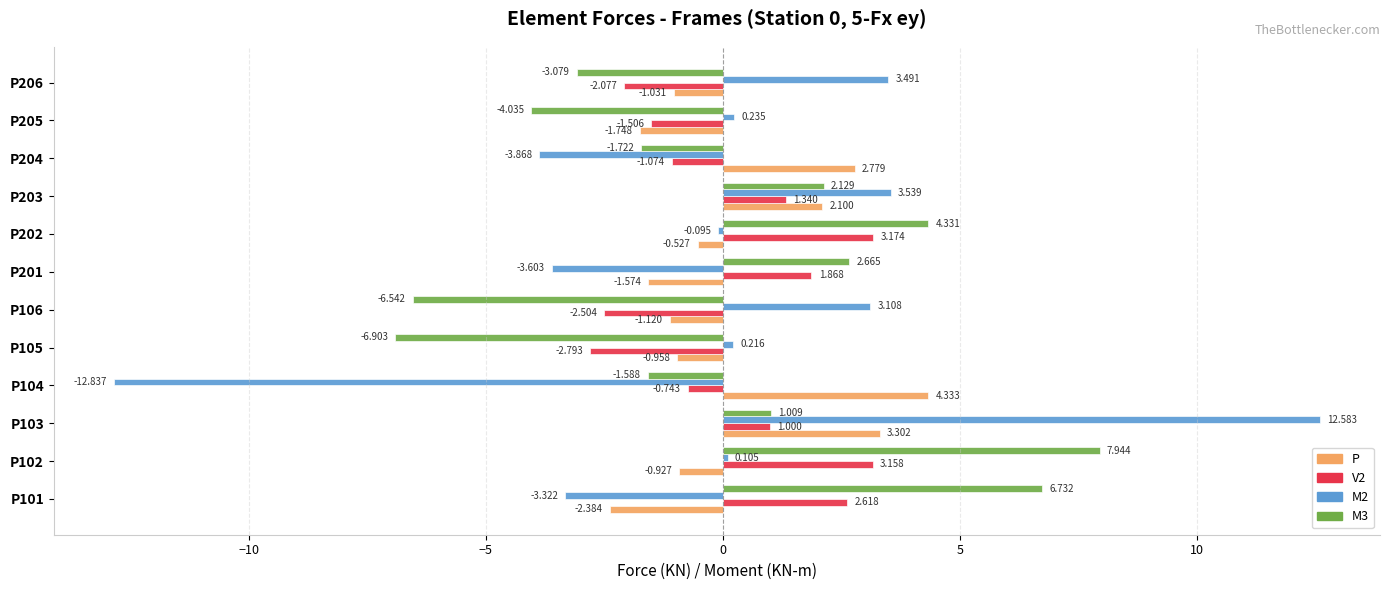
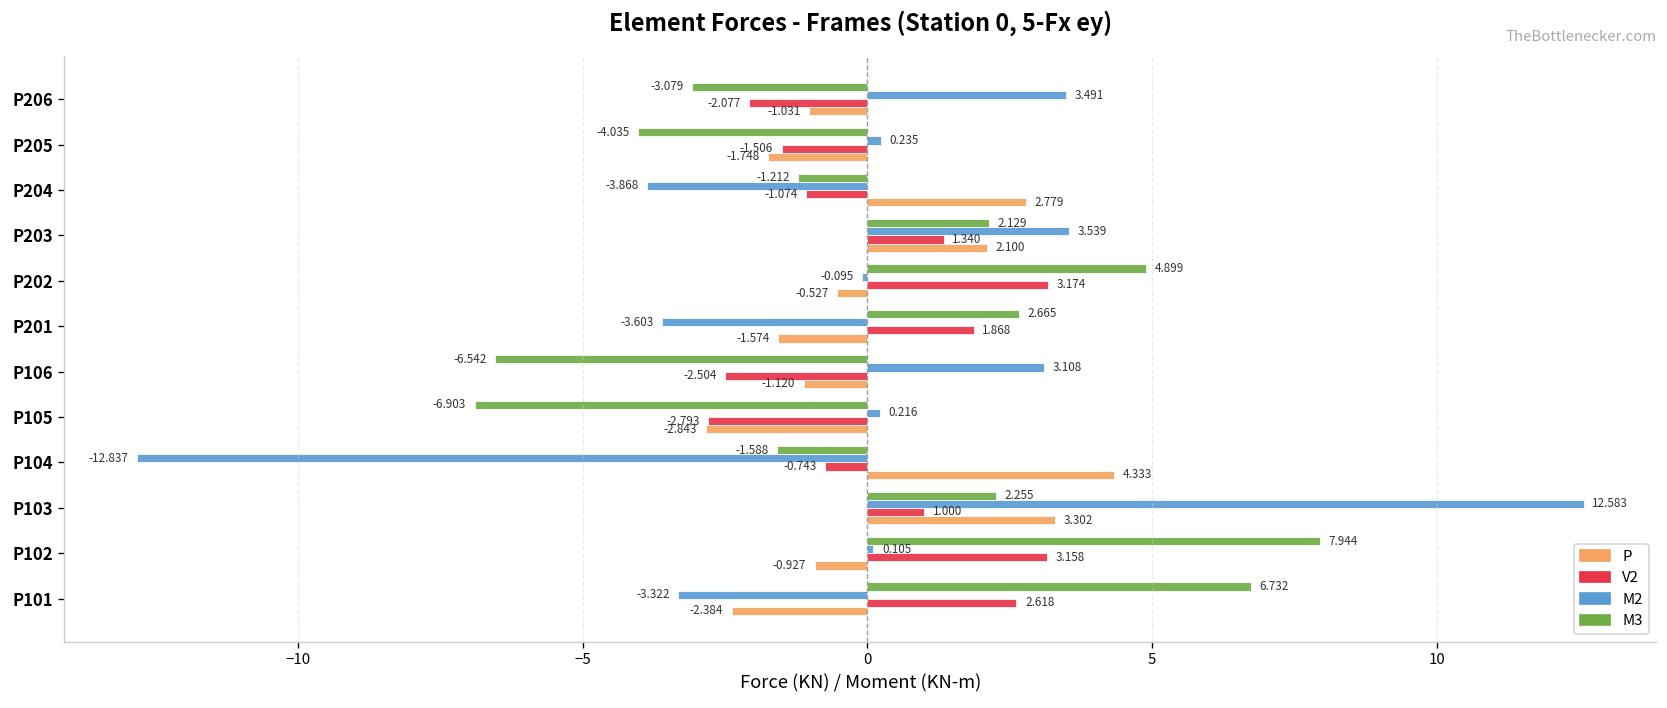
M3, P204: -1.722 -> -1.212
M3, P202: 4.331 -> 4.899
P, P105: -0.958 -> -2.843
M3, P103: 1.009 -> 2.255
